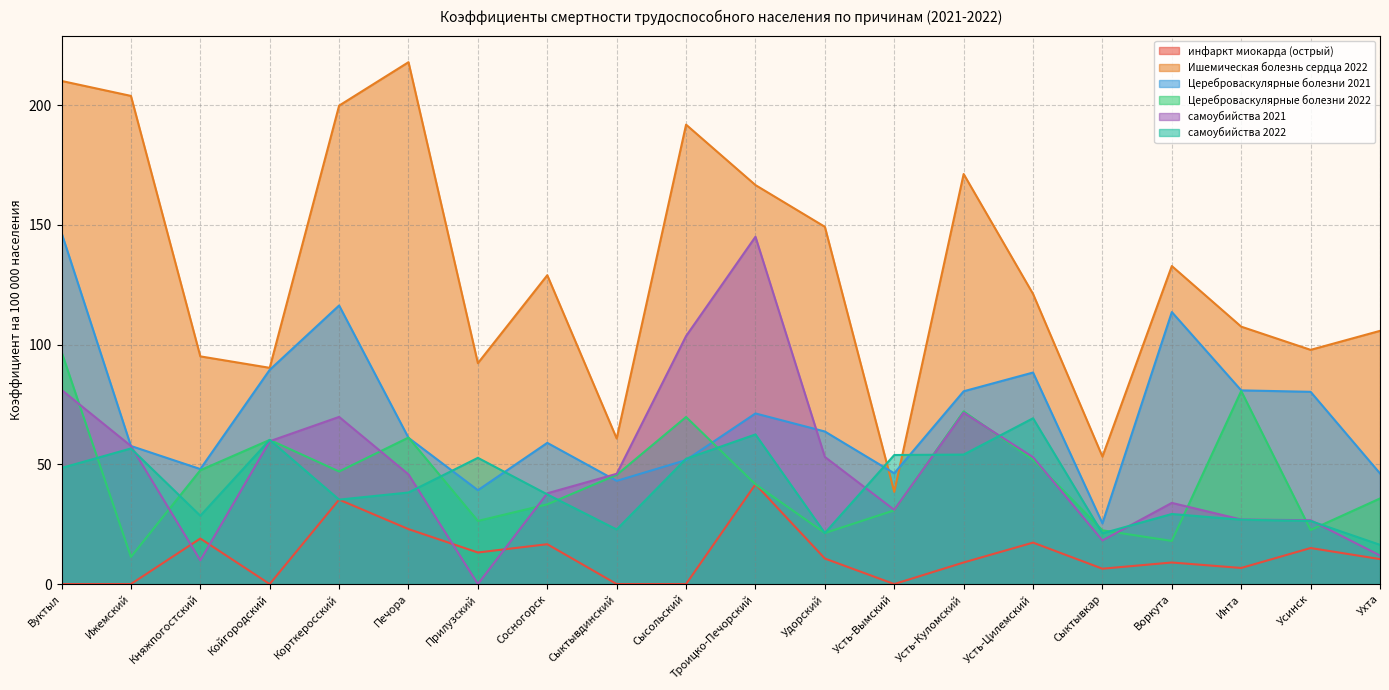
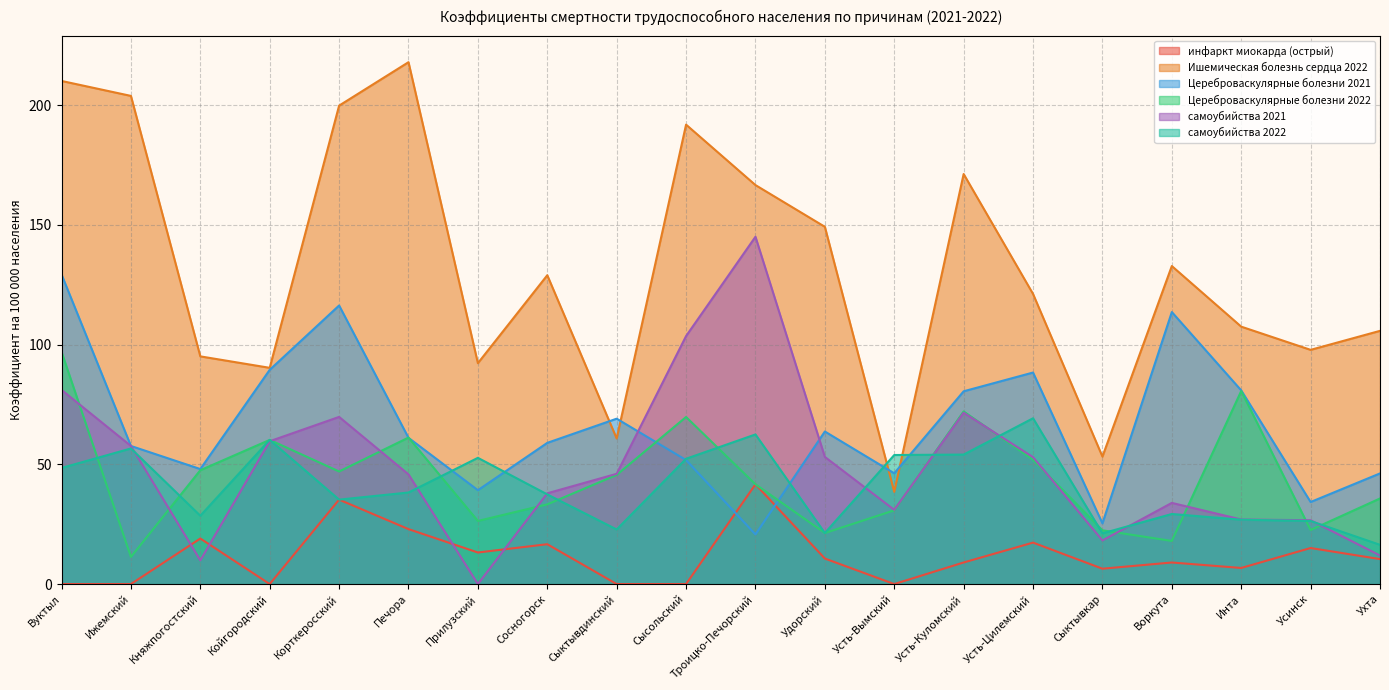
Цереброваскулярные болезни 2021, Вуктыл: 147 -> 129
Цереброваскулярные болезни 2021, Сыктывдинский: 43 -> 69
Цереброваскулярные болезни 2021, Троицко-Печорский: 71 -> 21
Цереброваскулярные болезни 2021, Усинск: 80 -> 34
